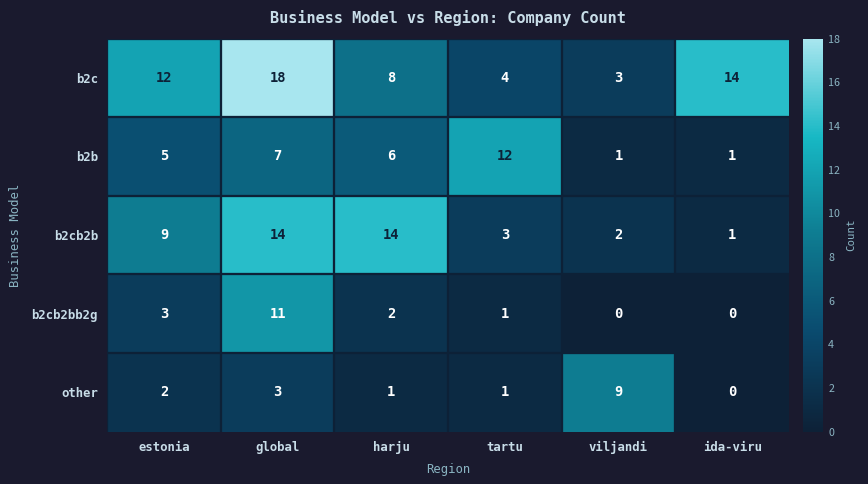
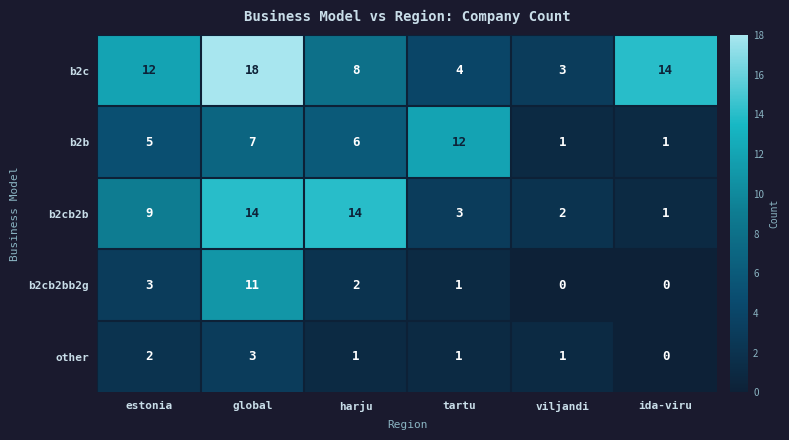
other, viljandi: 9 -> 1
